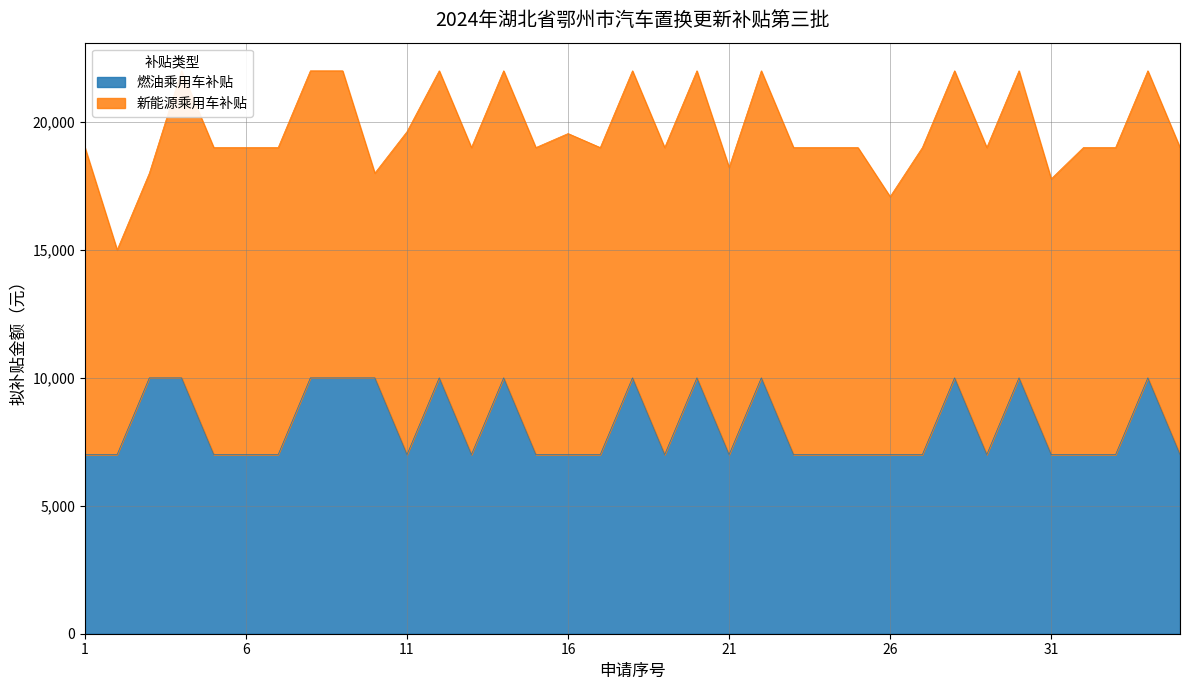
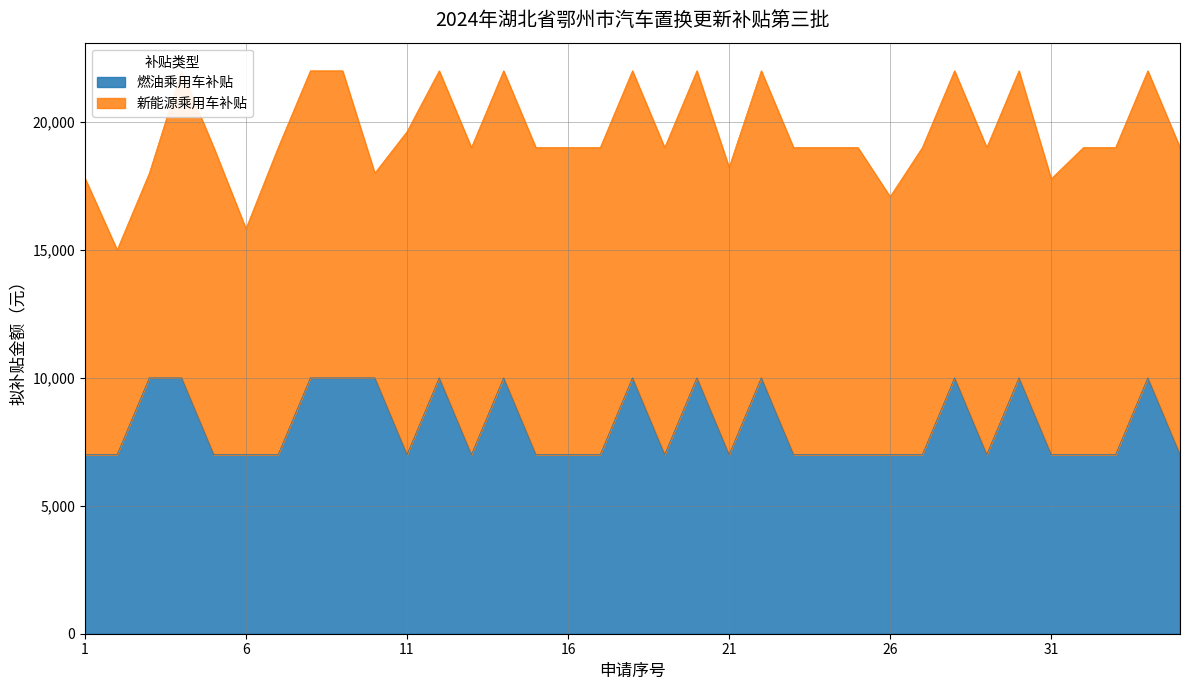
新能源乘用车补贴, 1: 12,000 -> 10,800
新能源乘用车补贴, 6: 12,000 -> 8,800
新能源乘用车补贴, 16: 12,500 -> 12,000
